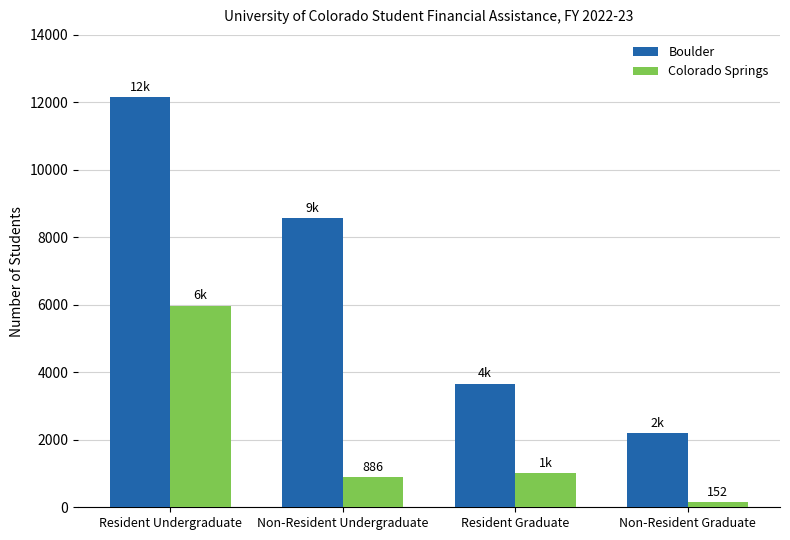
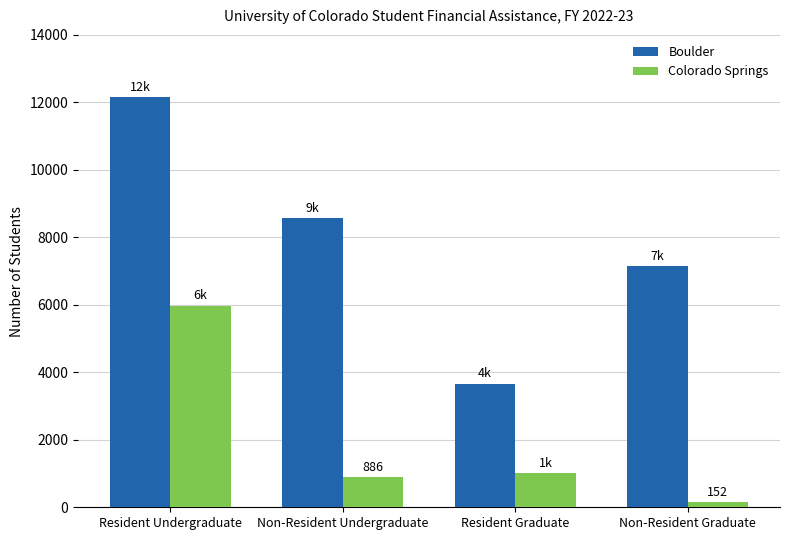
Boulder, Non-Resident Graduate: 2k -> 7k
